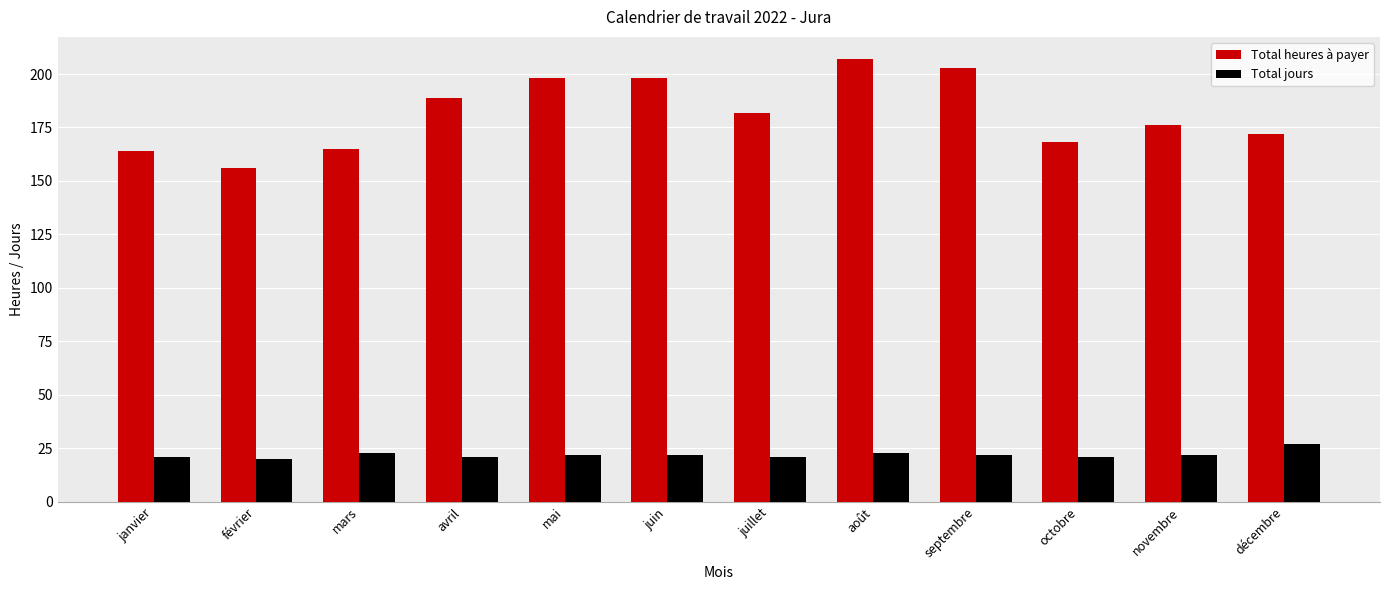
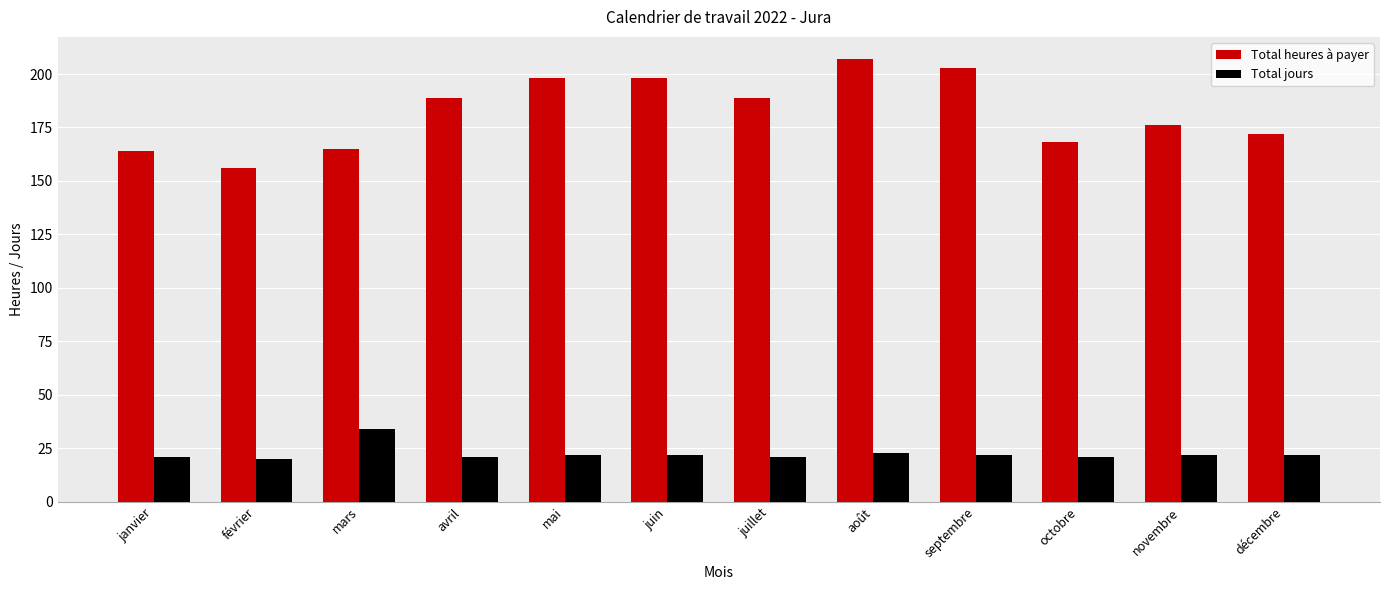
Total jours, mars: 23 -> 34
Total heures à payer, juillet: 182 -> 189
Total jours, décembre: 27 -> 22
